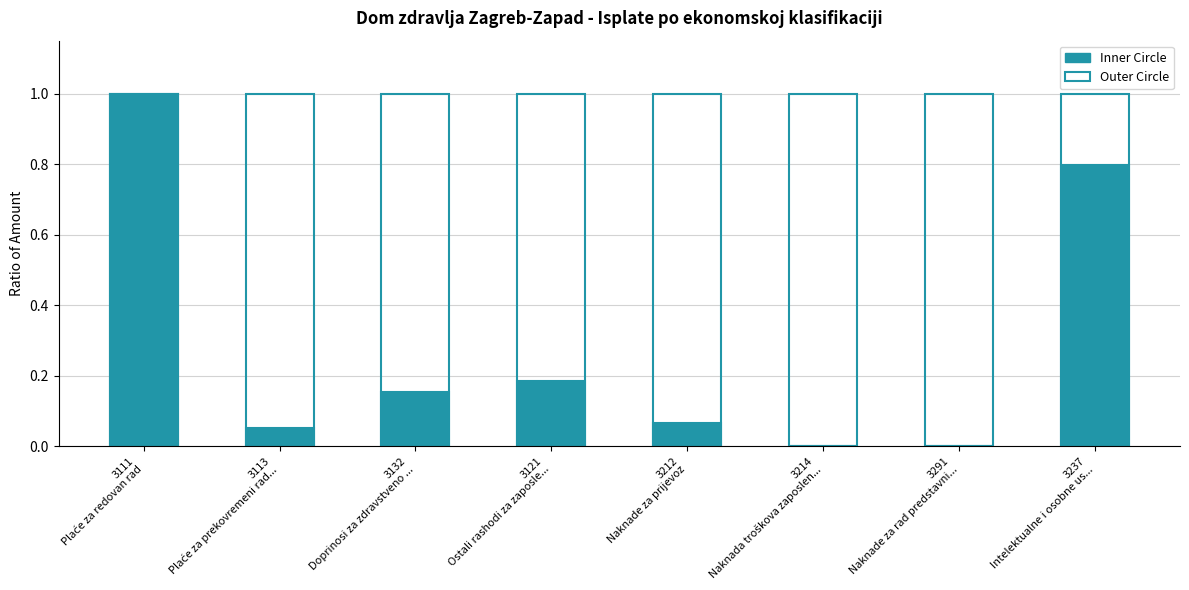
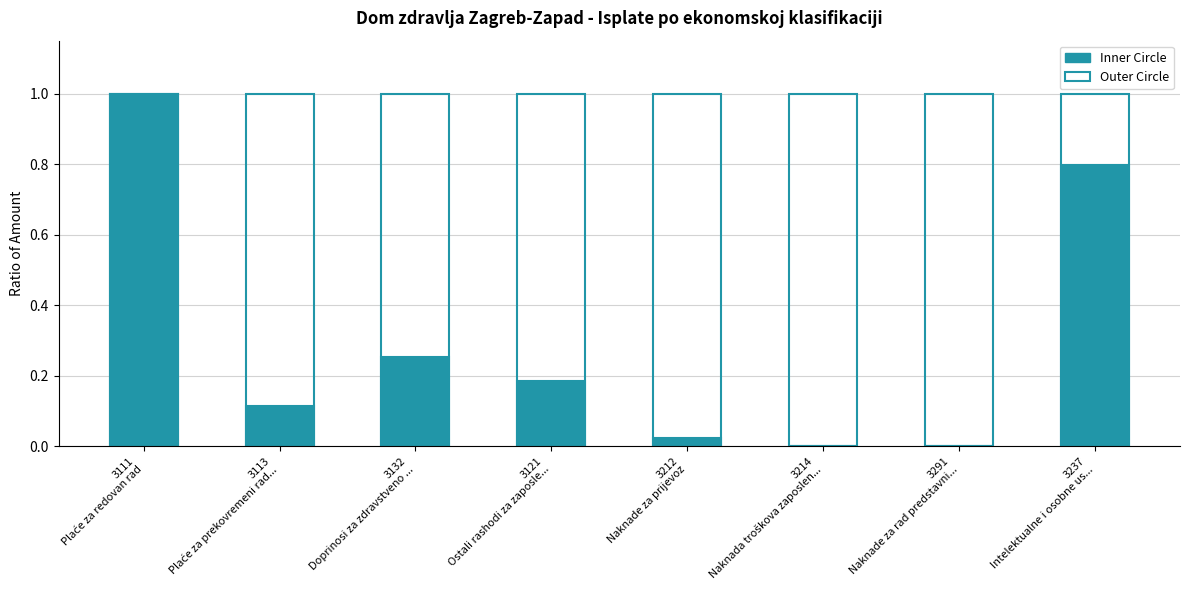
Inner Circle, 3113 Plaće za prekovremeni rad...: 0.05 -> 0.11
Inner Circle, 3132 Doprinosi za zdravstveno ...: 0.15 -> 0.25
Inner Circle, 3212 Naknade za prijevoz: 0.07 -> 0.02
